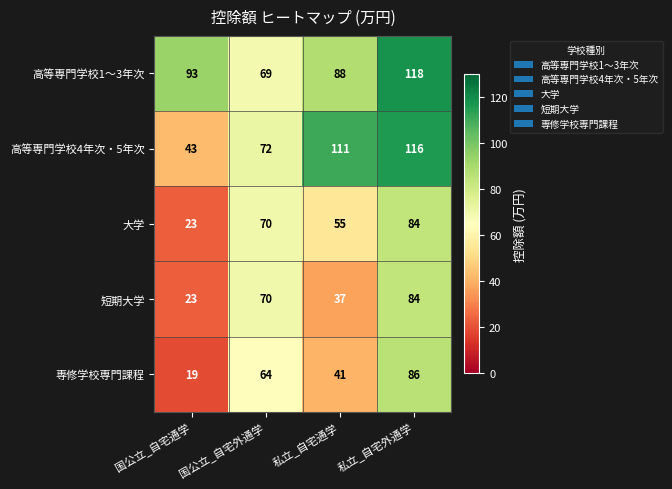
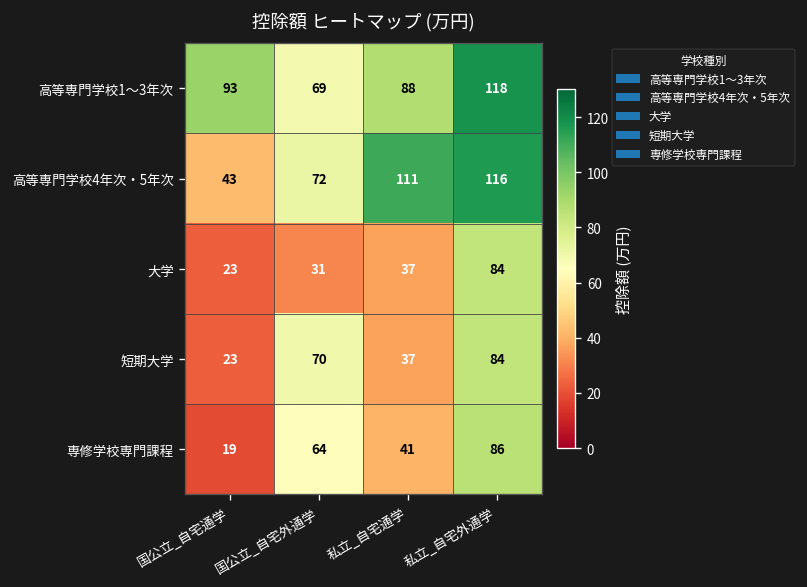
大学, 国公立_自宅外通学: 70 -> 31
大学, 私立_自宅通学: 55 -> 37
